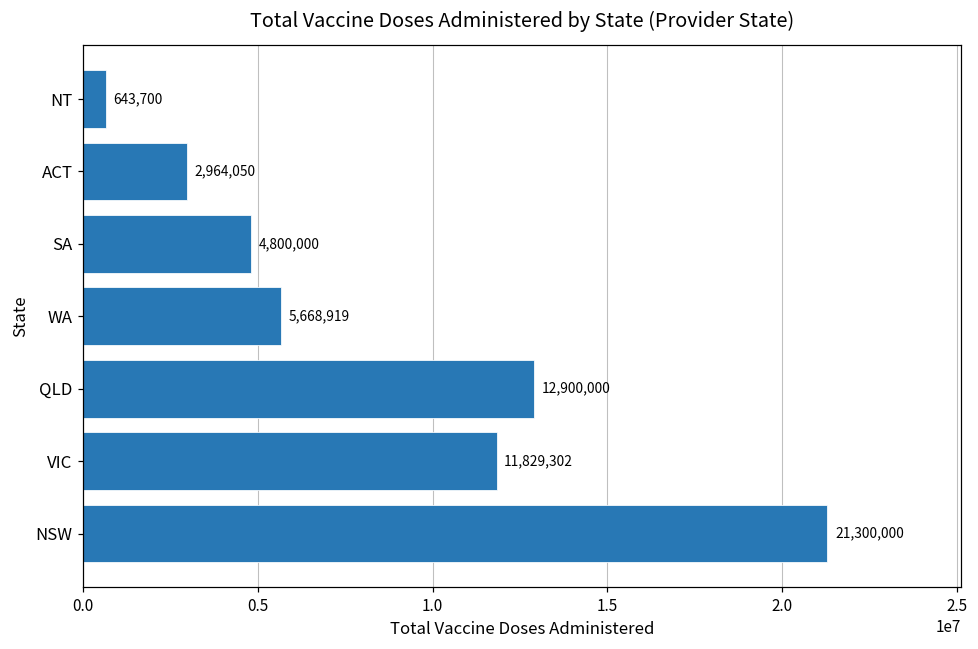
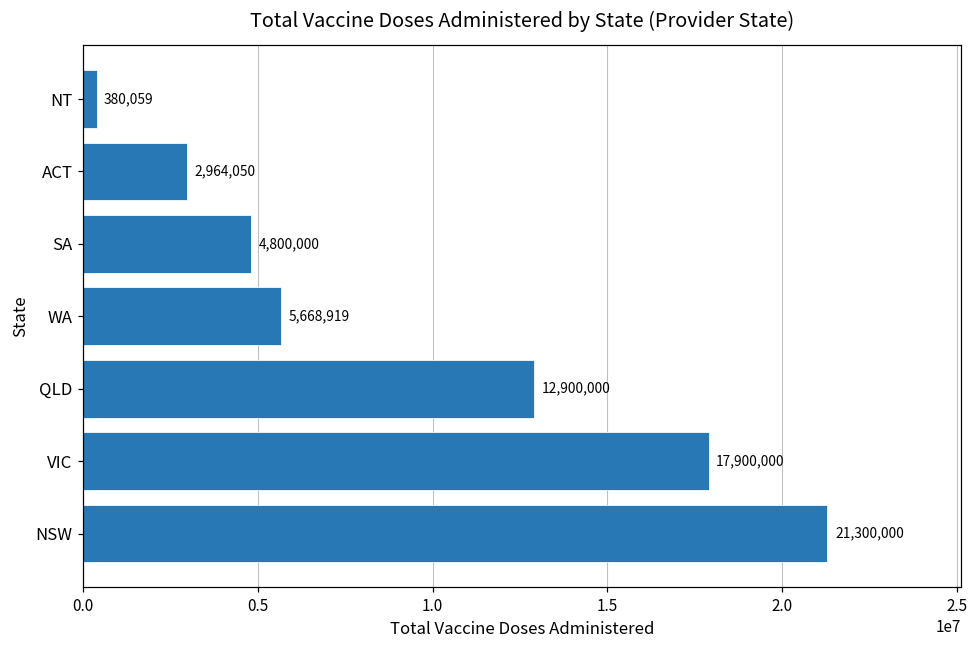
NT: 643,700 -> 380,059
VIC: 11,829,302 -> 17,900,000
